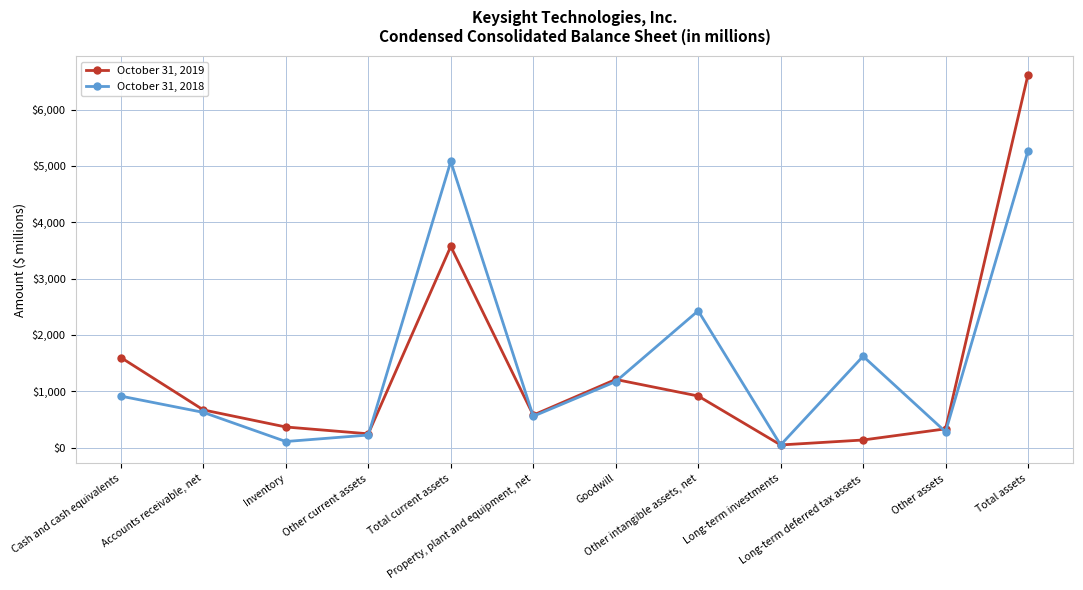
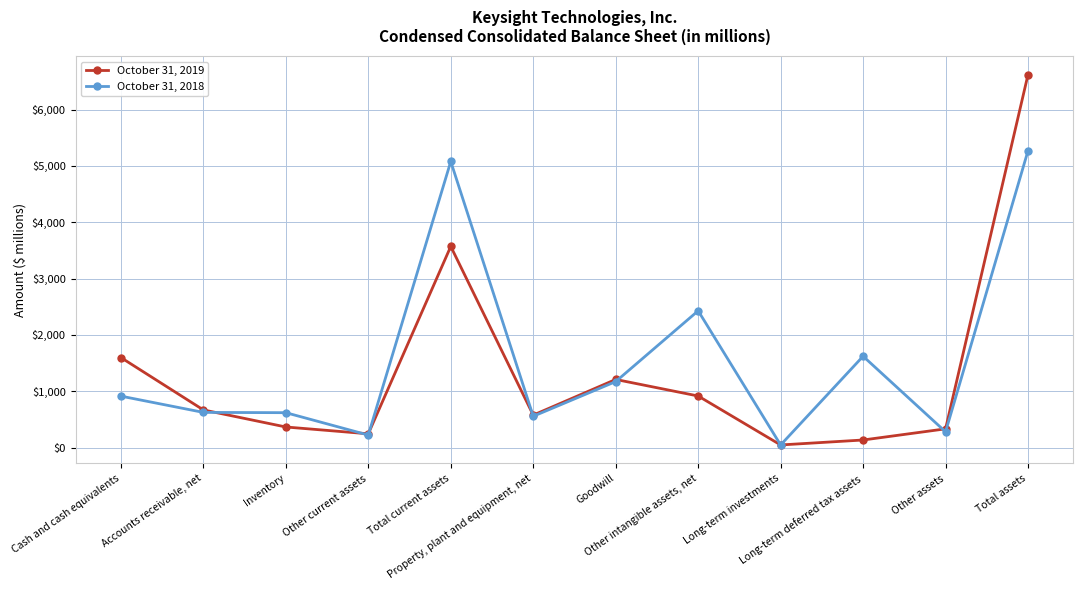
October 31, 2018, Inventory: $100 -> $600
